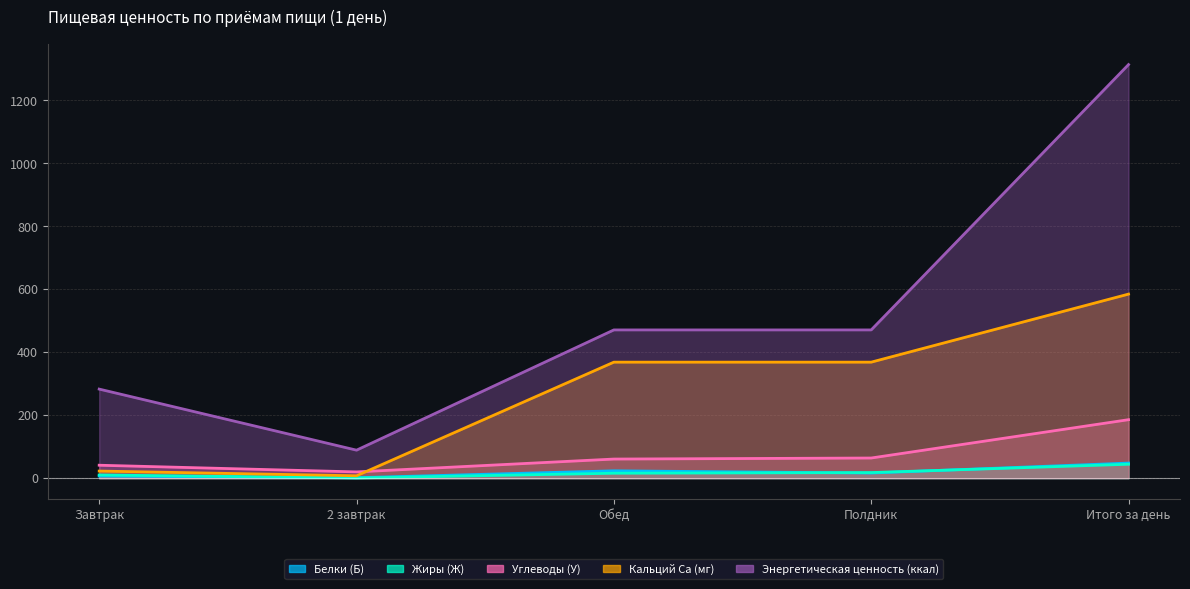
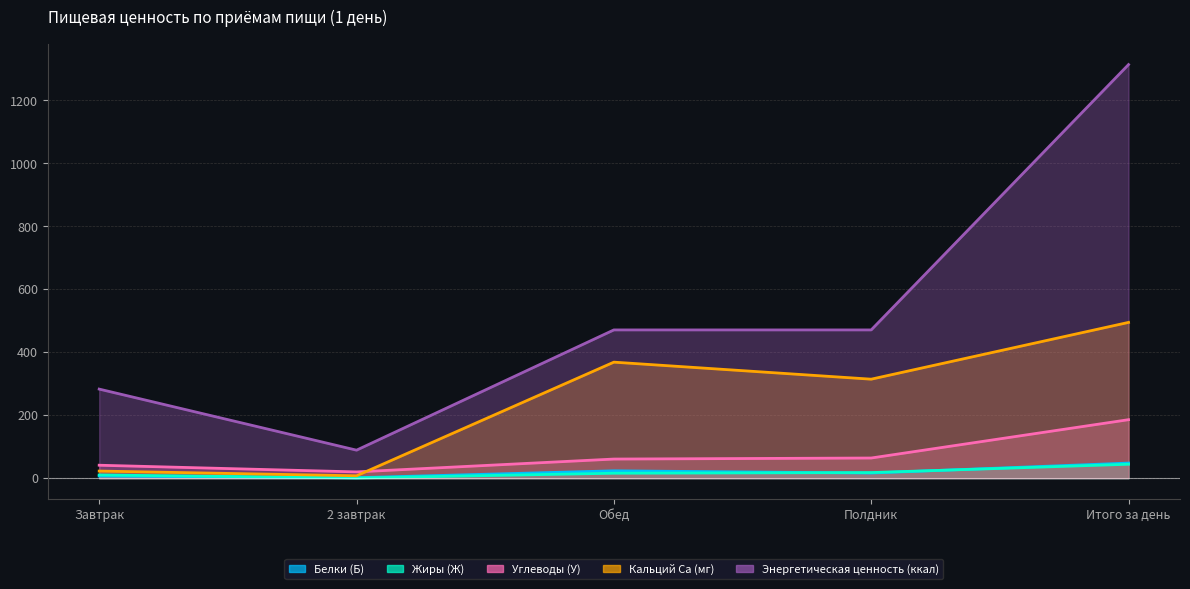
Кальций Ca (мг), Полдник: 370 -> 310
Кальций Ca (мг), Итого за день: 580 -> 490
